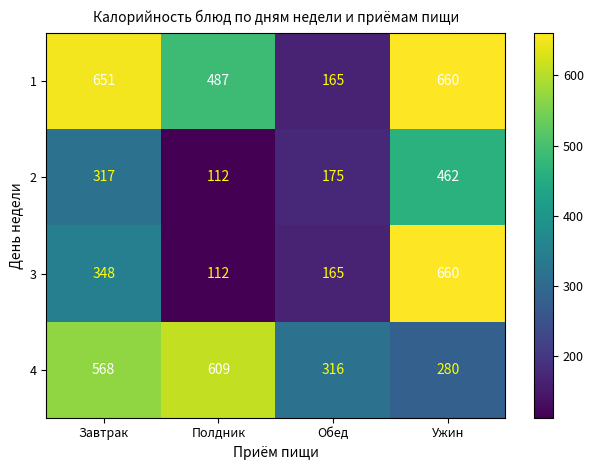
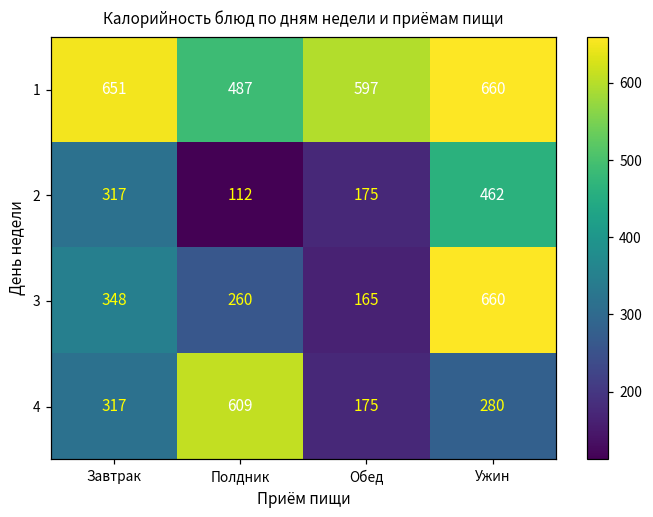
1, Обед: 165 -> 597
3, Полдник: 112 -> 260
4, Завтрак: 568 -> 317
4, Обед: 316 -> 175
